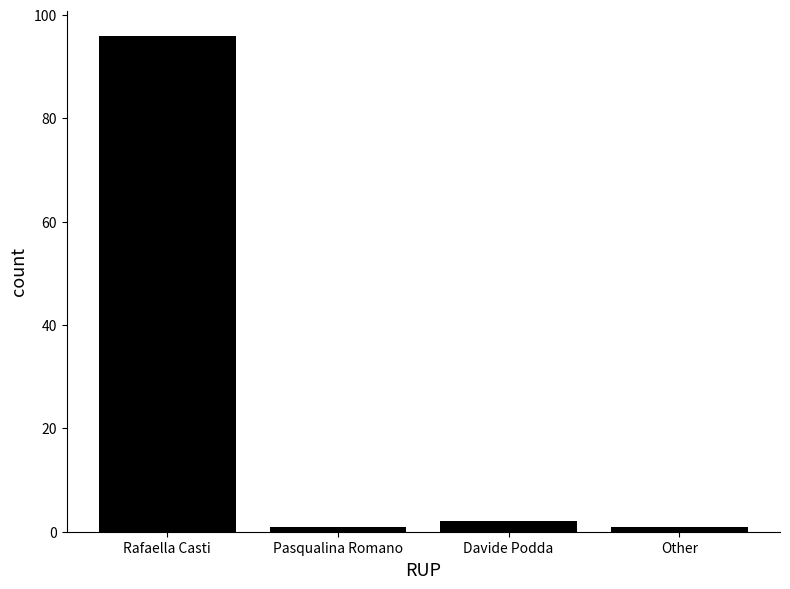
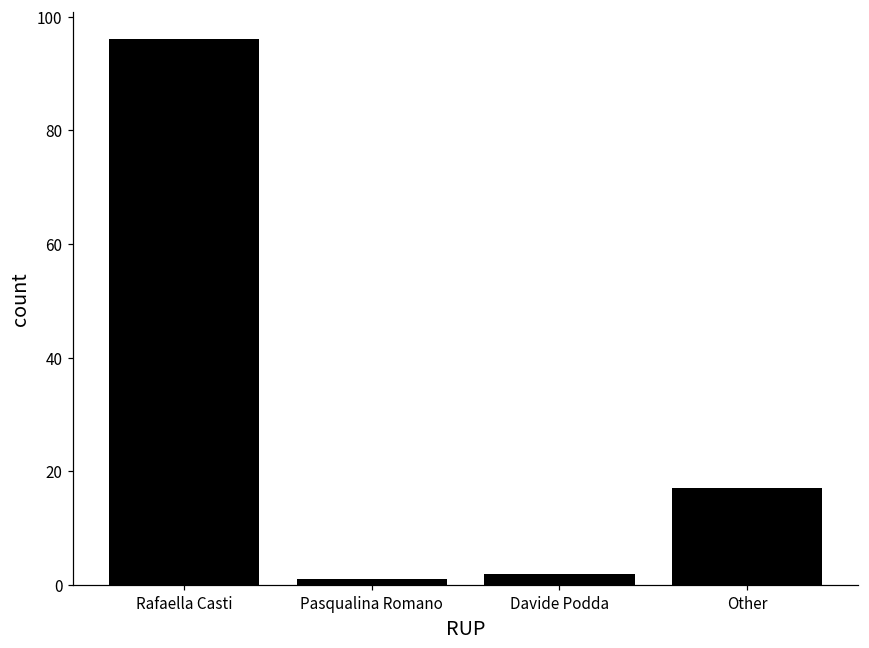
Other: 1 -> 17
